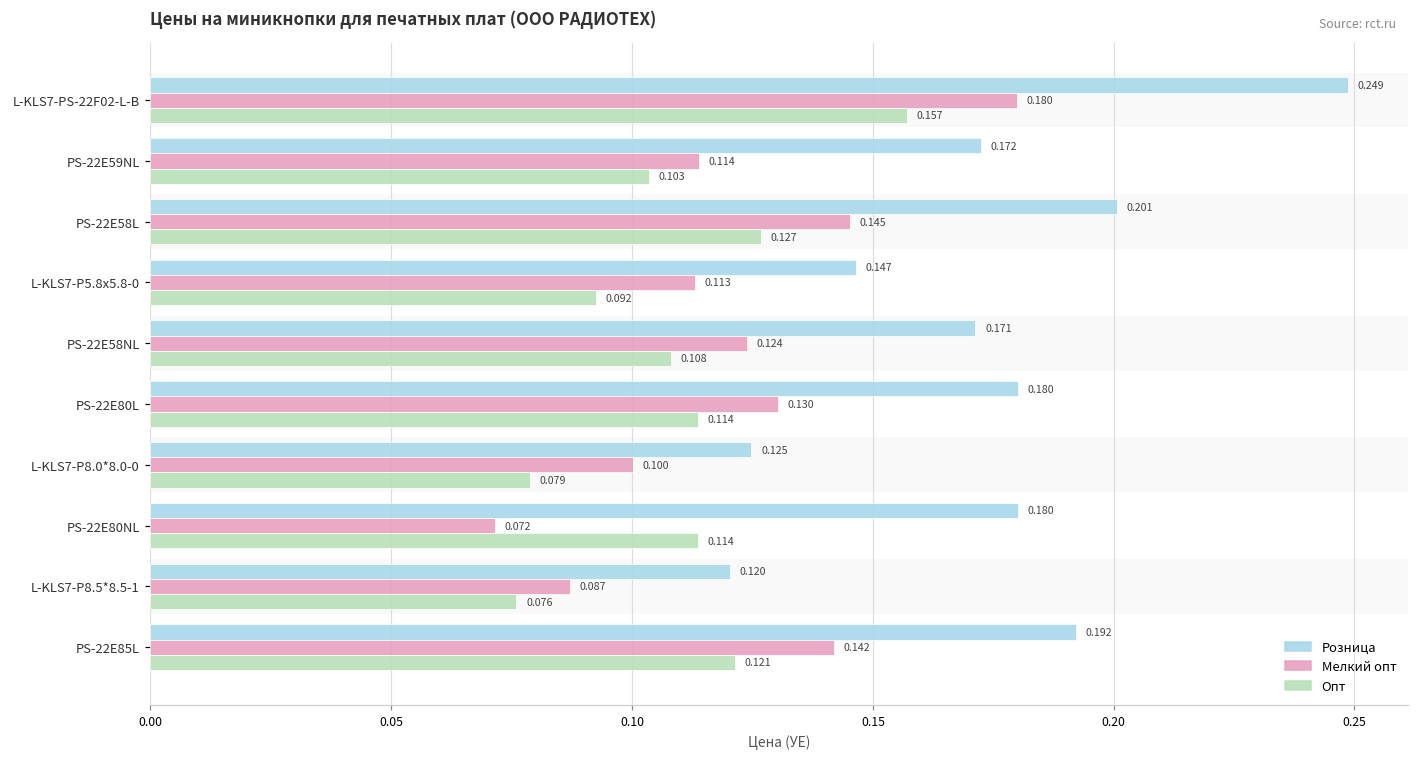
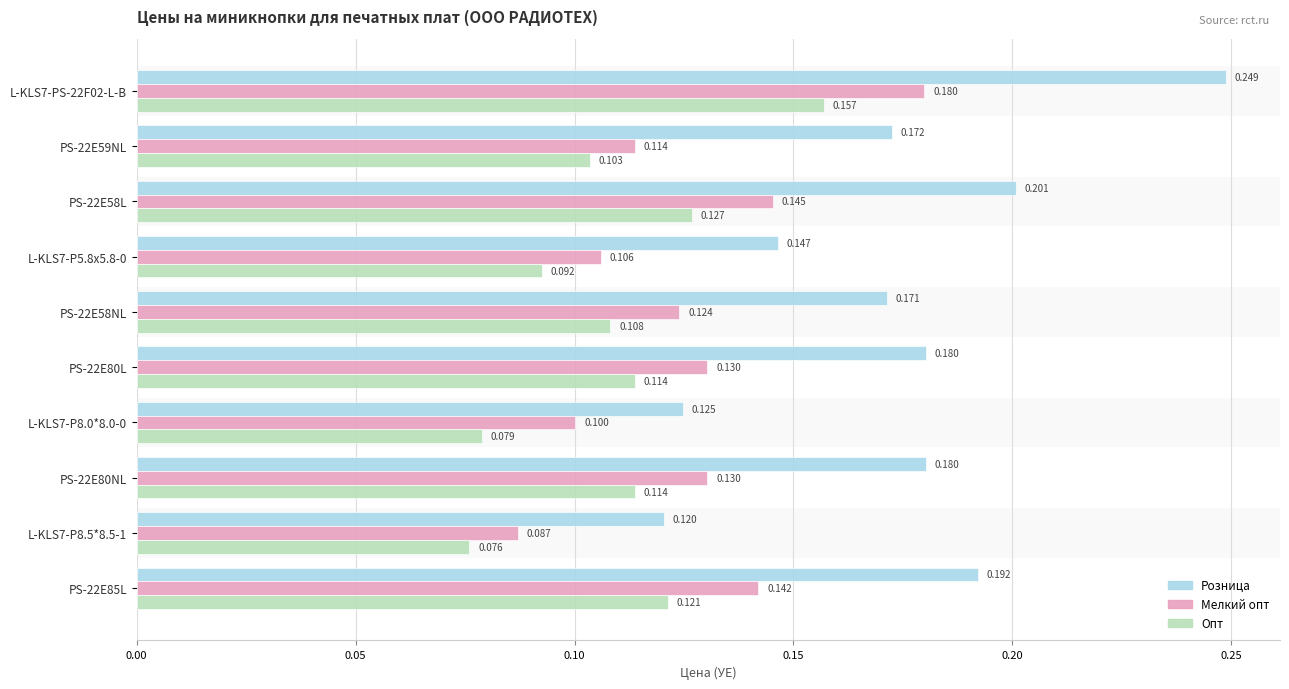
Мелкий опт, L-KLS7-P5.8x5.8-0: 0.113 -> 0.106
Мелкий опт, PS-22E80NL: 0.072 -> 0.130
